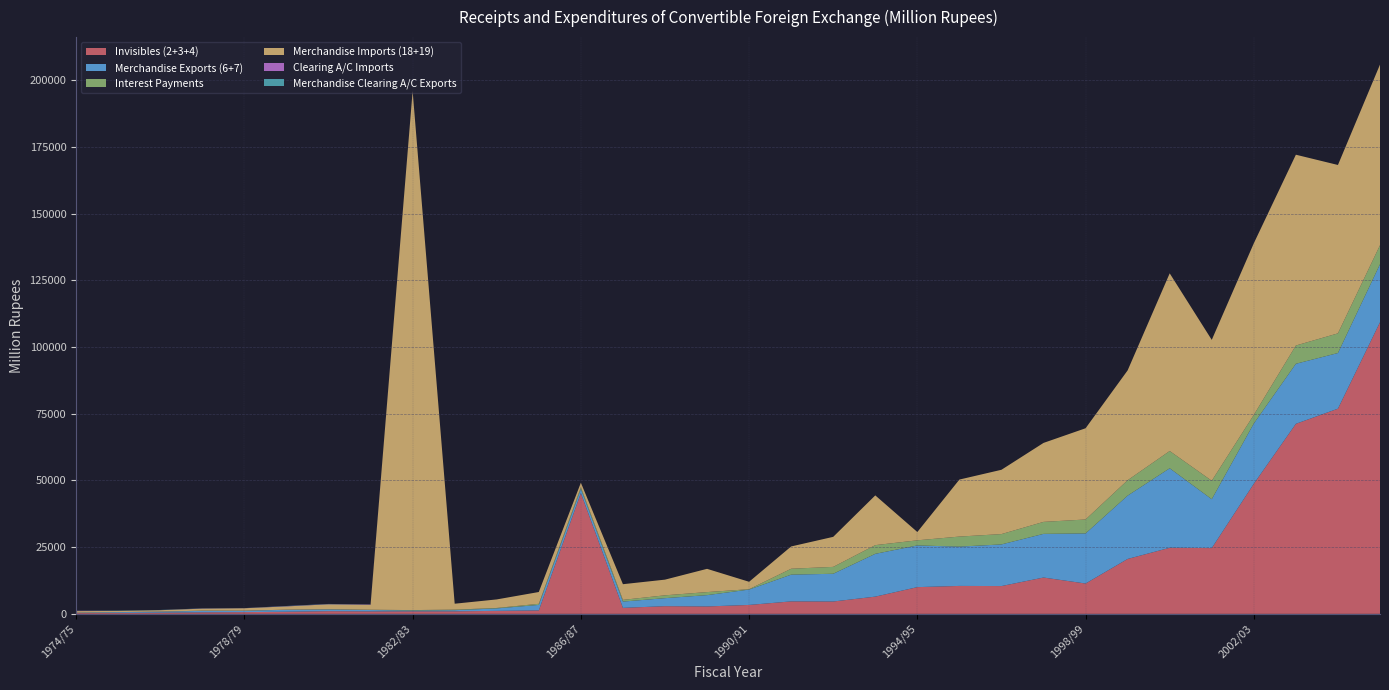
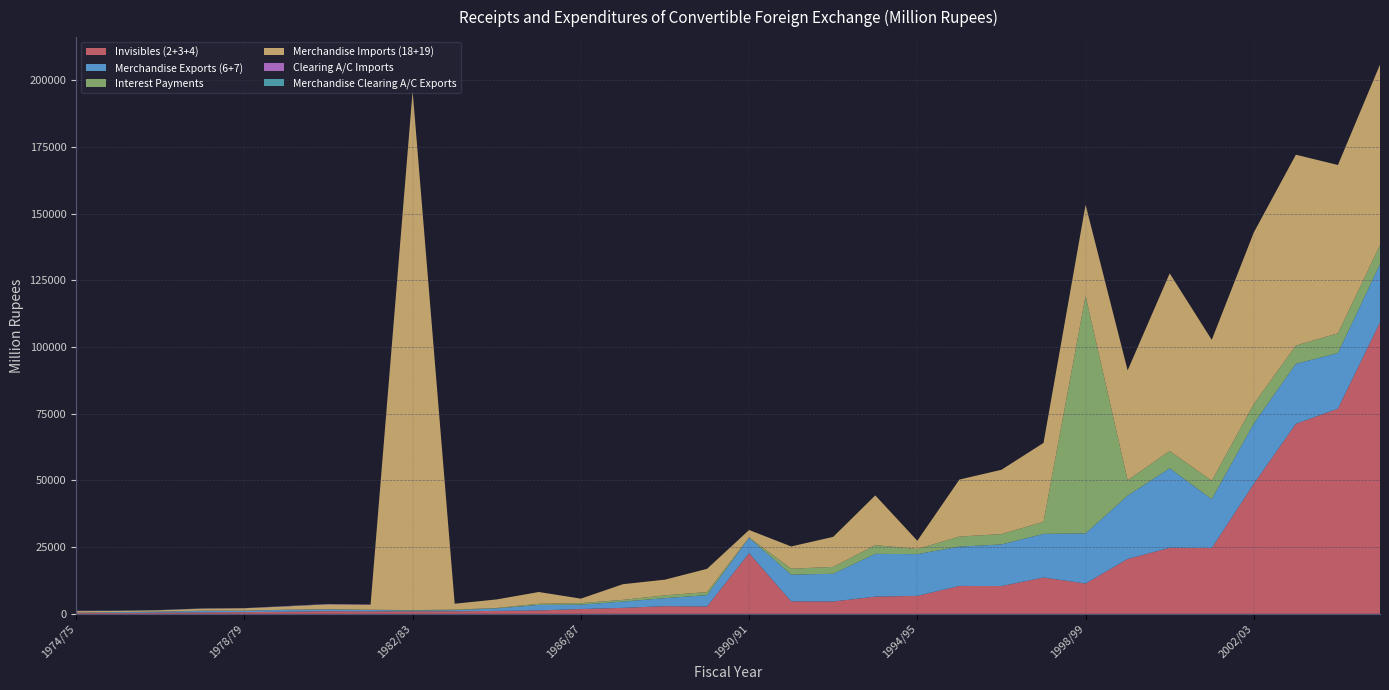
Invisibles (2+3+4), 1986/87: 45000 -> 2000
Invisibles (2+3+4), 1990/91: 3000 -> 23000
Invisibles (2+3+4), 1994/95: 10000 -> 7000
Interest Payments, 1998/99: 5000 -> 89000
Interest Payments, 2002/03: 3000 -> 7000
